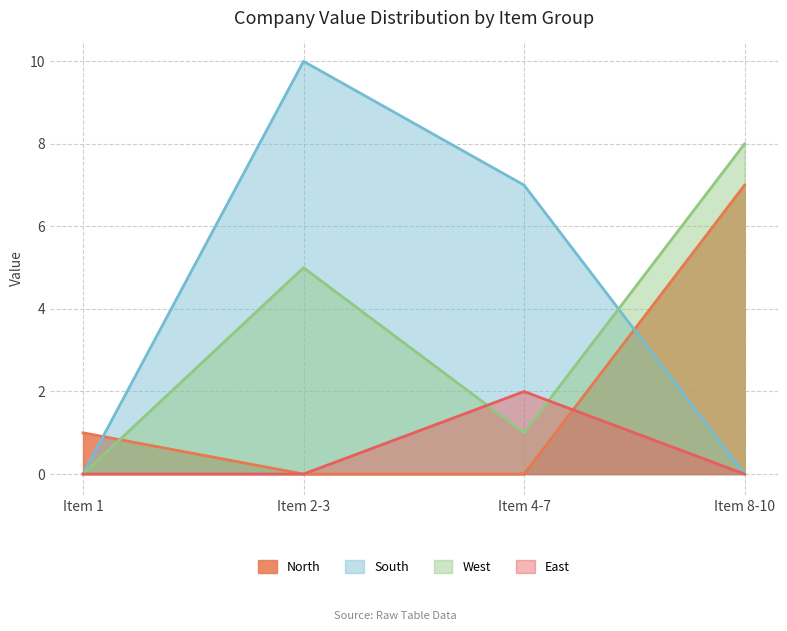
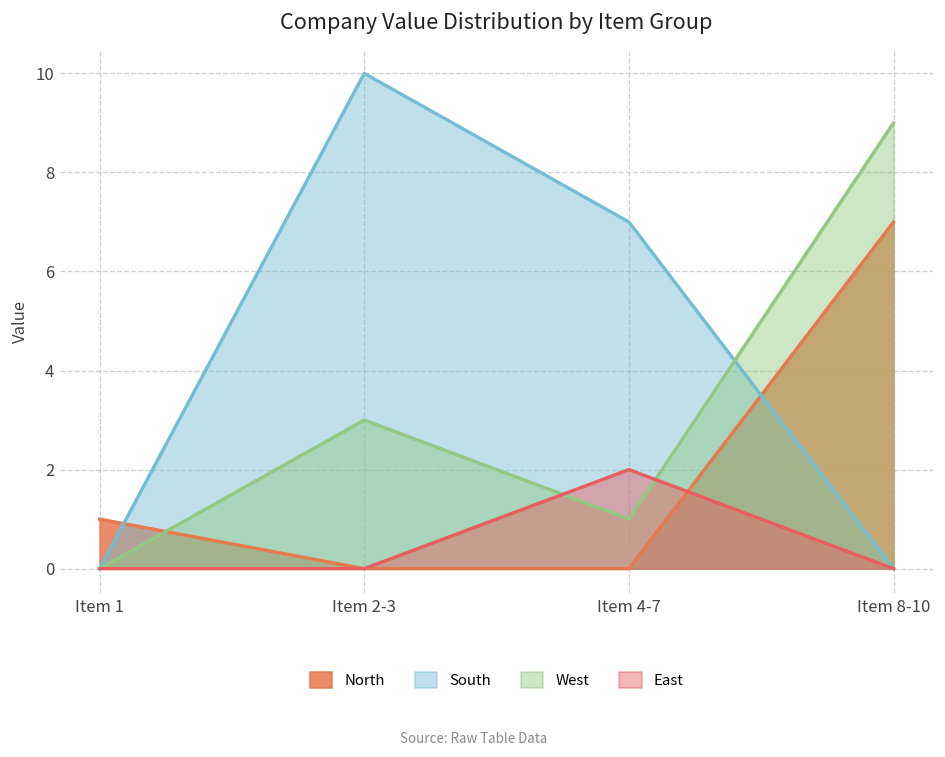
West, Item 2-3: 5 -> 3
West, Item 8-10: 8 -> 9
